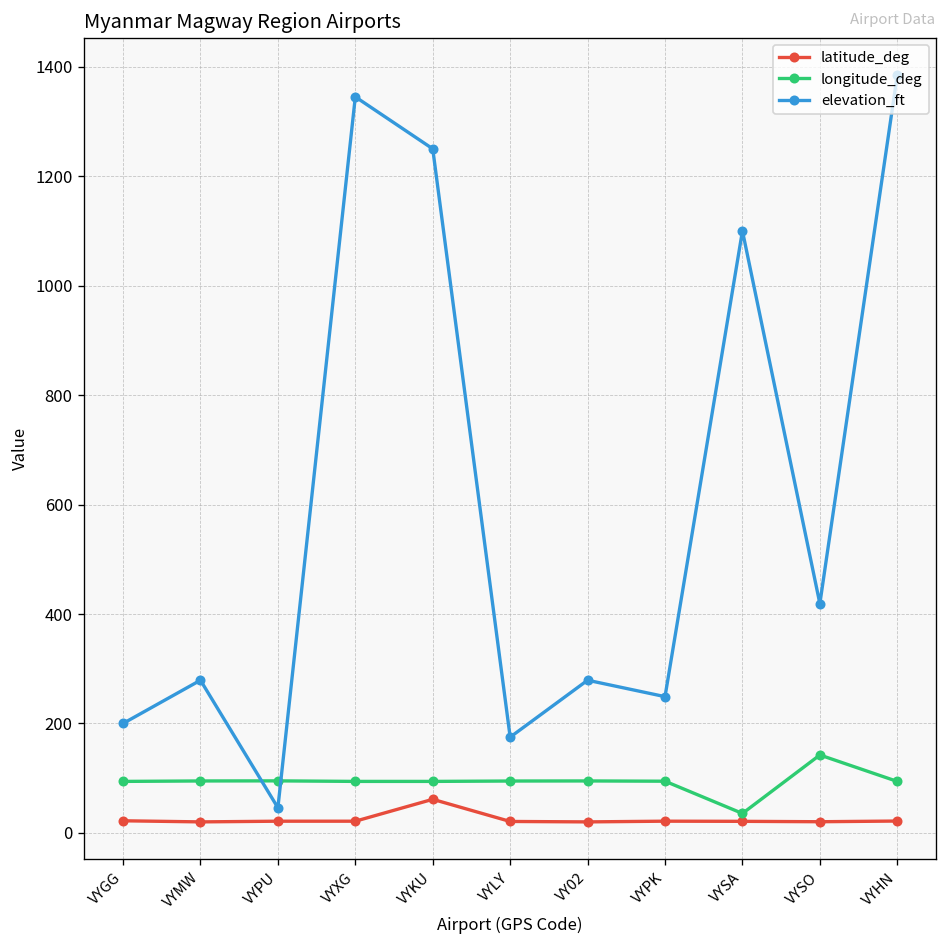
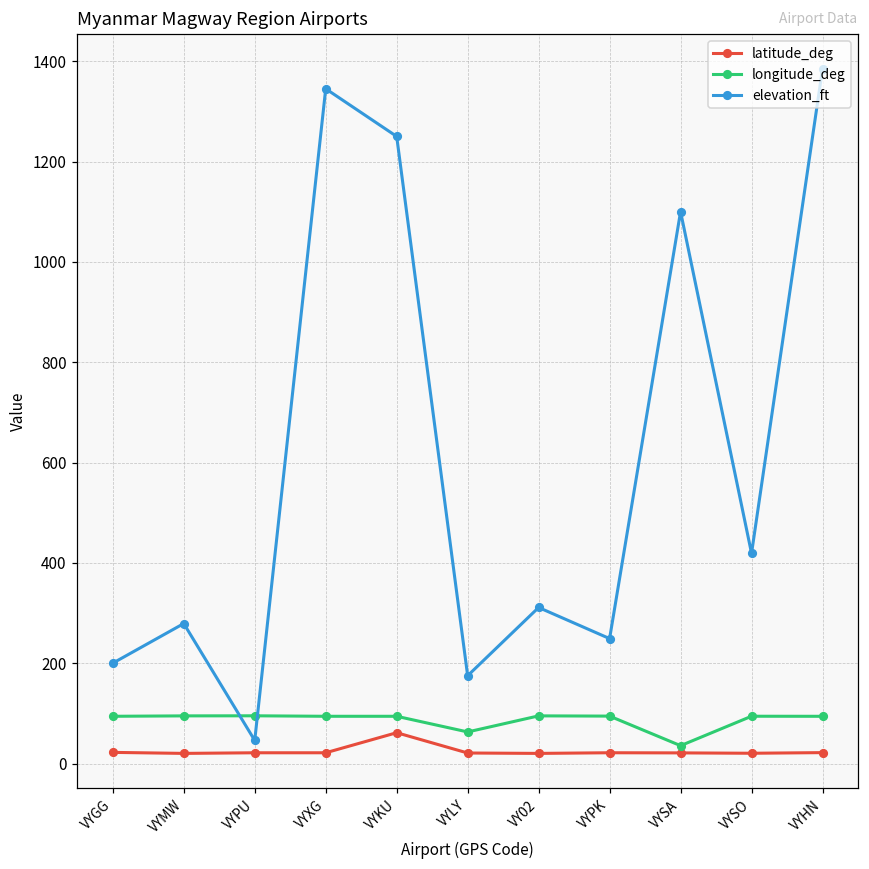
longitude_deg, VYLY: 90 -> 60
elevation_ft, VY02: 280 -> 310
longitude_deg, VYSO: 140 -> 90
